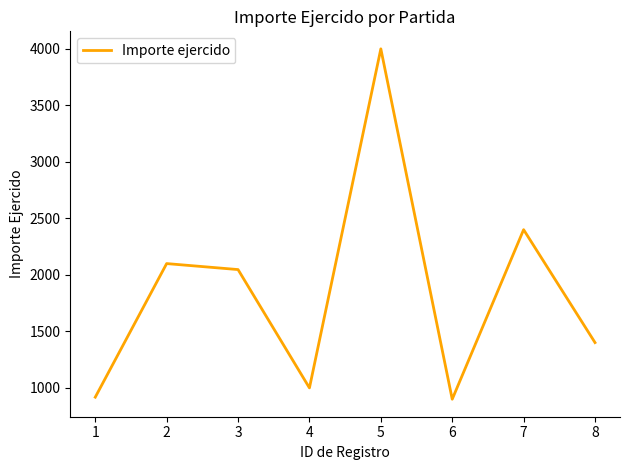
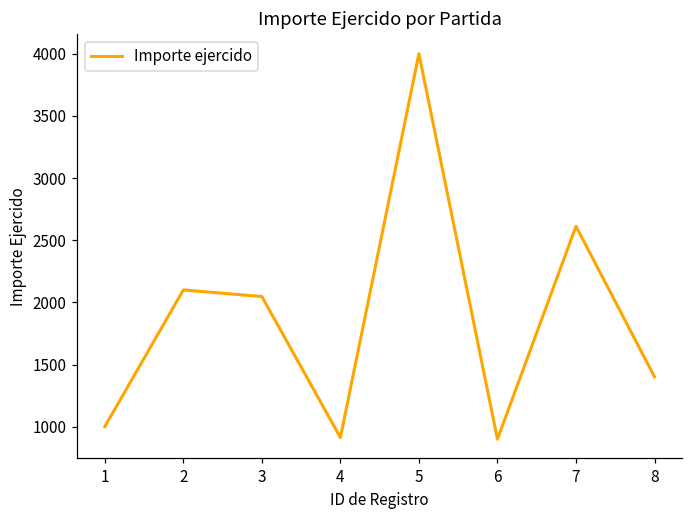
1: 920 -> 1000
4: 1000 -> 910
7: 2400 -> 2610
